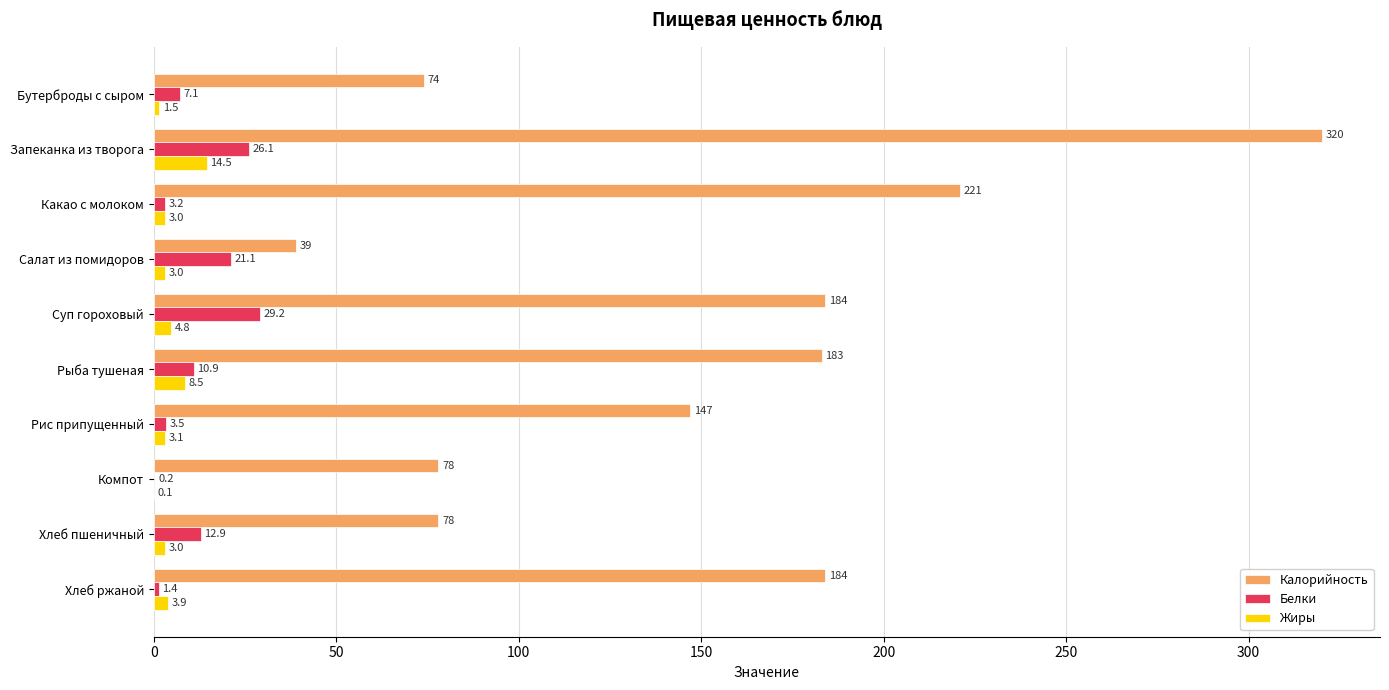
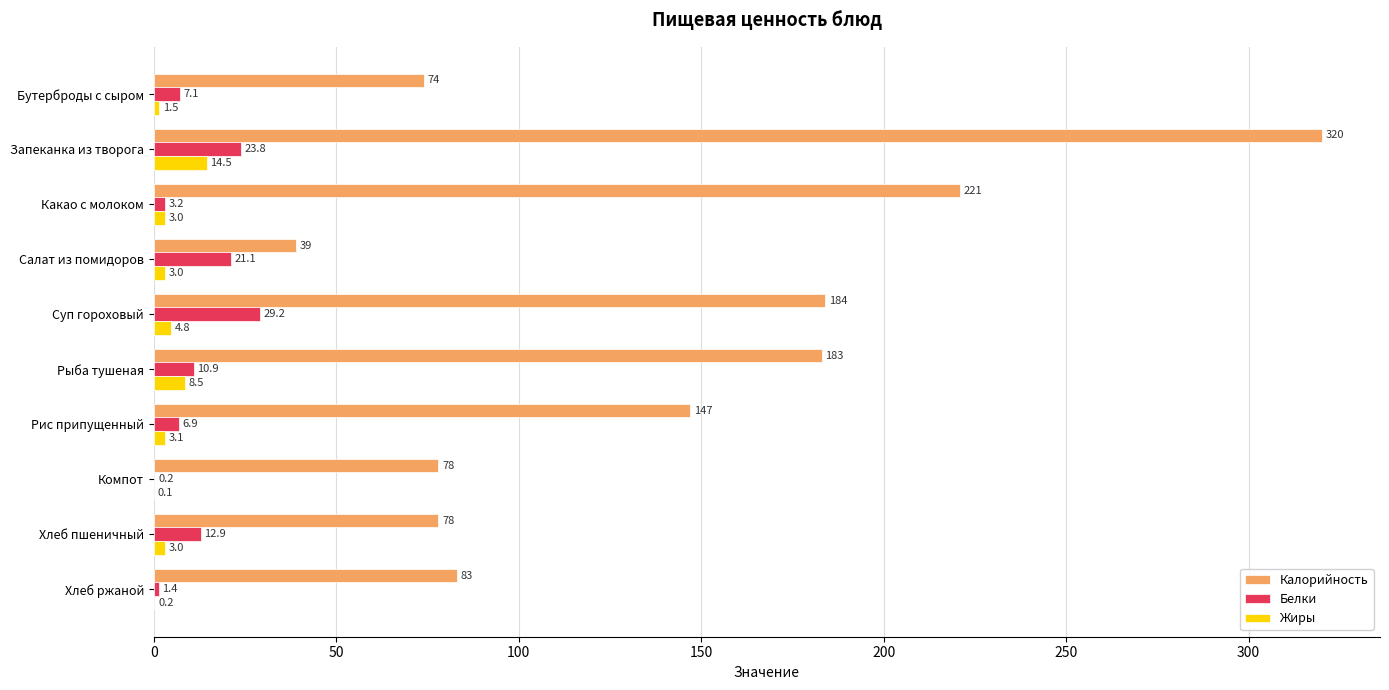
Белки, Запеканка из творога: 26.1 -> 23.8
Белки, Рис припущенный: 3.5 -> 6.9
Калорийность, Хлеб ржаной: 184 -> 83
Жиры, Хлеб ржаной: 3.9 -> 0.2
